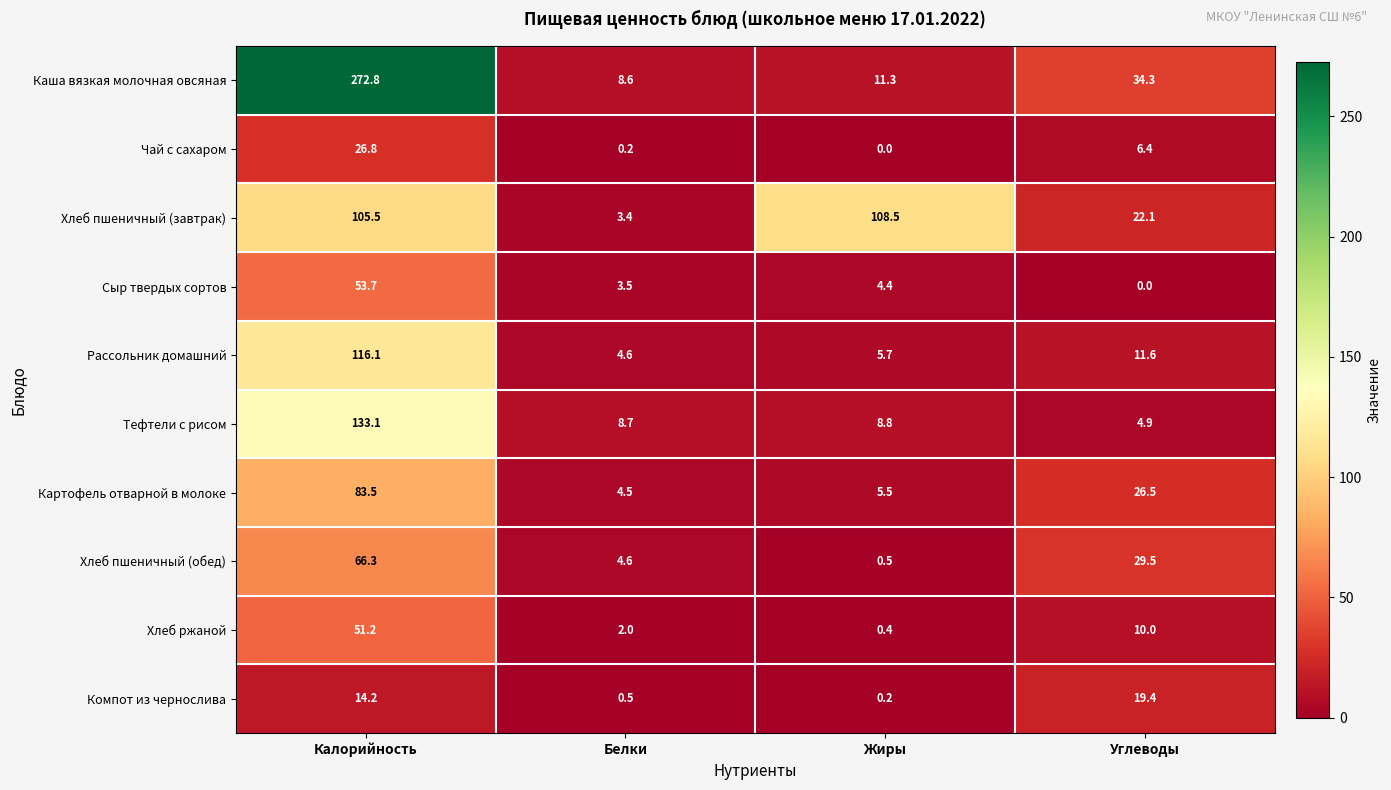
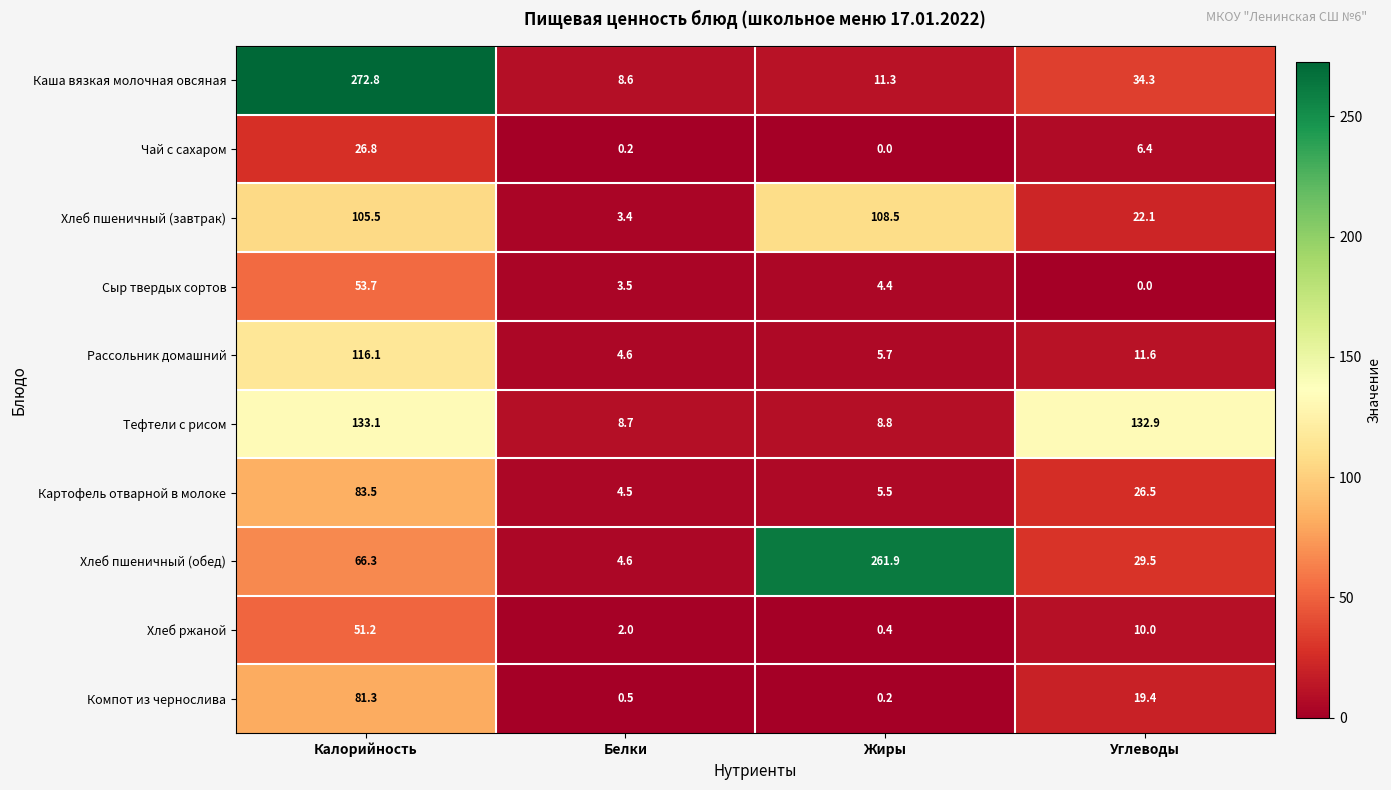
Тефтели с рисом, Углеводы: 4.9 -> 132.9
Хлеб пшеничный (обед), Жиры: 0.5 -> 261.9
Компот из чернослива, Калорийность: 14.2 -> 81.3
